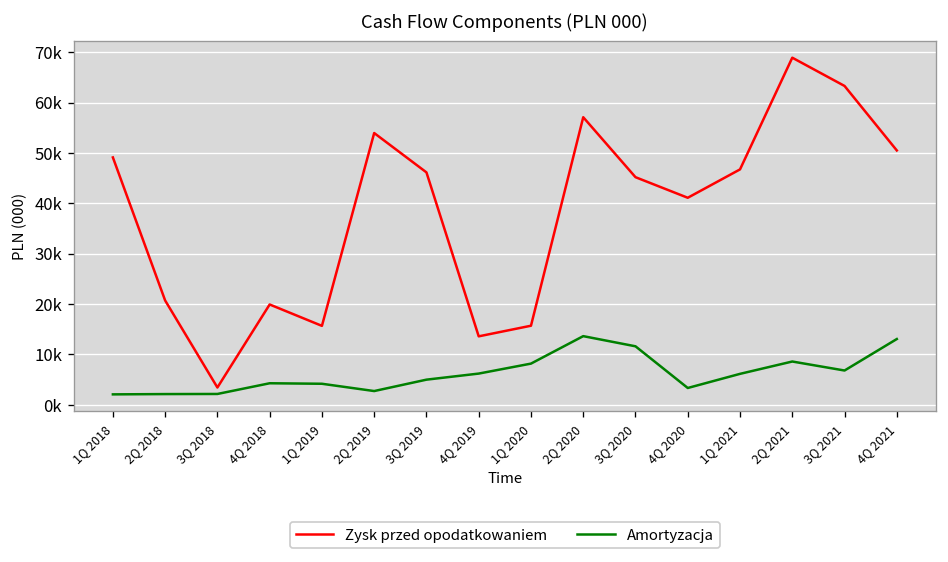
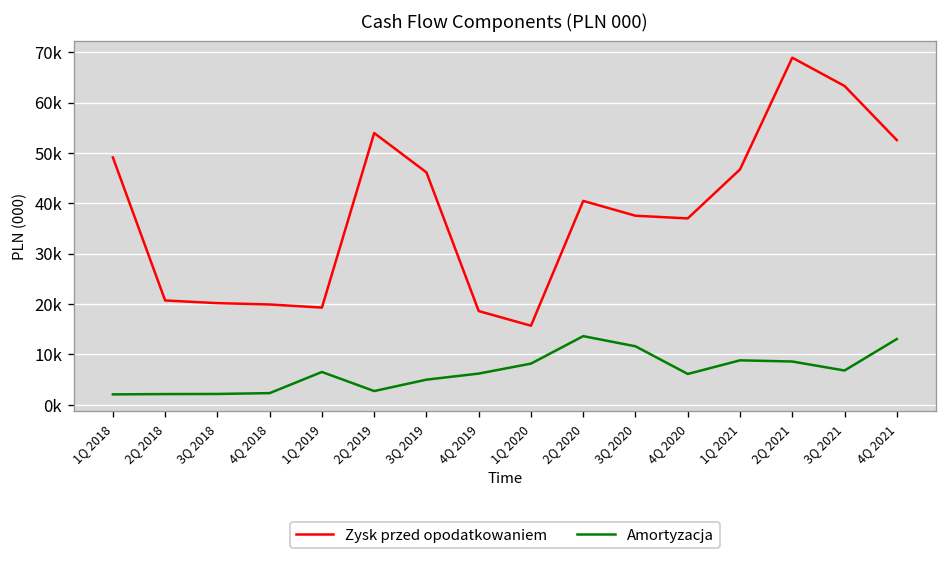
Zysk przed opodatkowaniem, 3Q 2018: 3000 -> 20000
Amortyzacja, 4Q 2018: 4000 -> 2000
Zysk przed opodatkowaniem, 1Q 2019: 16000 -> 19000
Amortyzacja, 1Q 2019: 4000 -> 7000
Zysk przed opodatkowaniem, 4Q 2019: 14000 -> 19000
Zysk przed opodatkowaniem, 2Q 2020: 57000 -> 40000
Zysk przed opodatkowaniem, 3Q 2020: 45000 -> 38000
Zysk przed opodatkowaniem, 4Q 2020: 41000 -> 37000
Amortyzacja, 4Q 2020: 3000 -> 6000
Amortyzacja, 1Q 2021: 6000 -> 9000
Zysk przed opodatkowaniem, 4Q 2021: 50000 -> 53000
